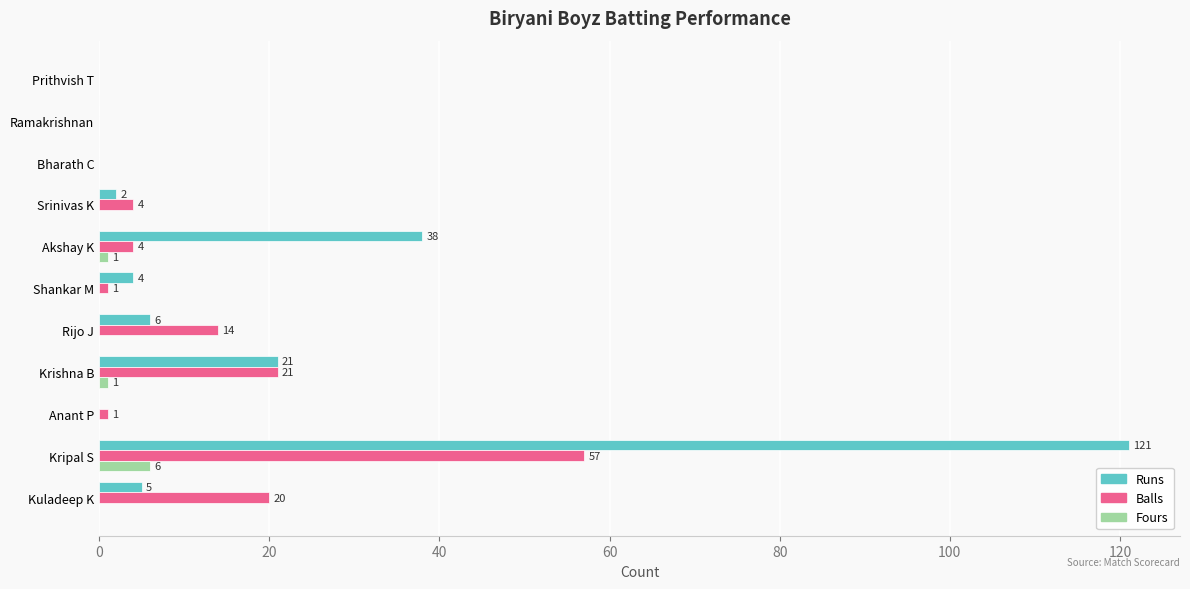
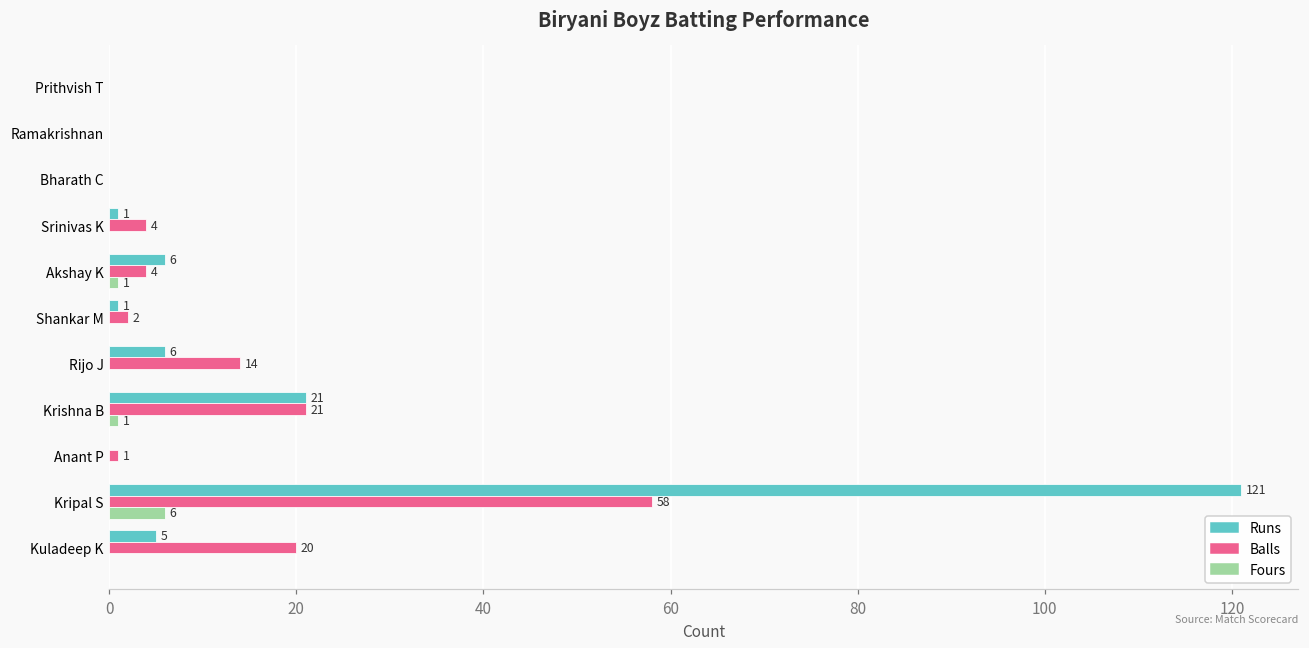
Runs, Srinivas K: 2 -> 1
Runs, Akshay K: 38 -> 6
Runs, Shankar M: 4 -> 1
Balls, Shankar M: 1 -> 2
Balls, Kripal S: 57 -> 58
